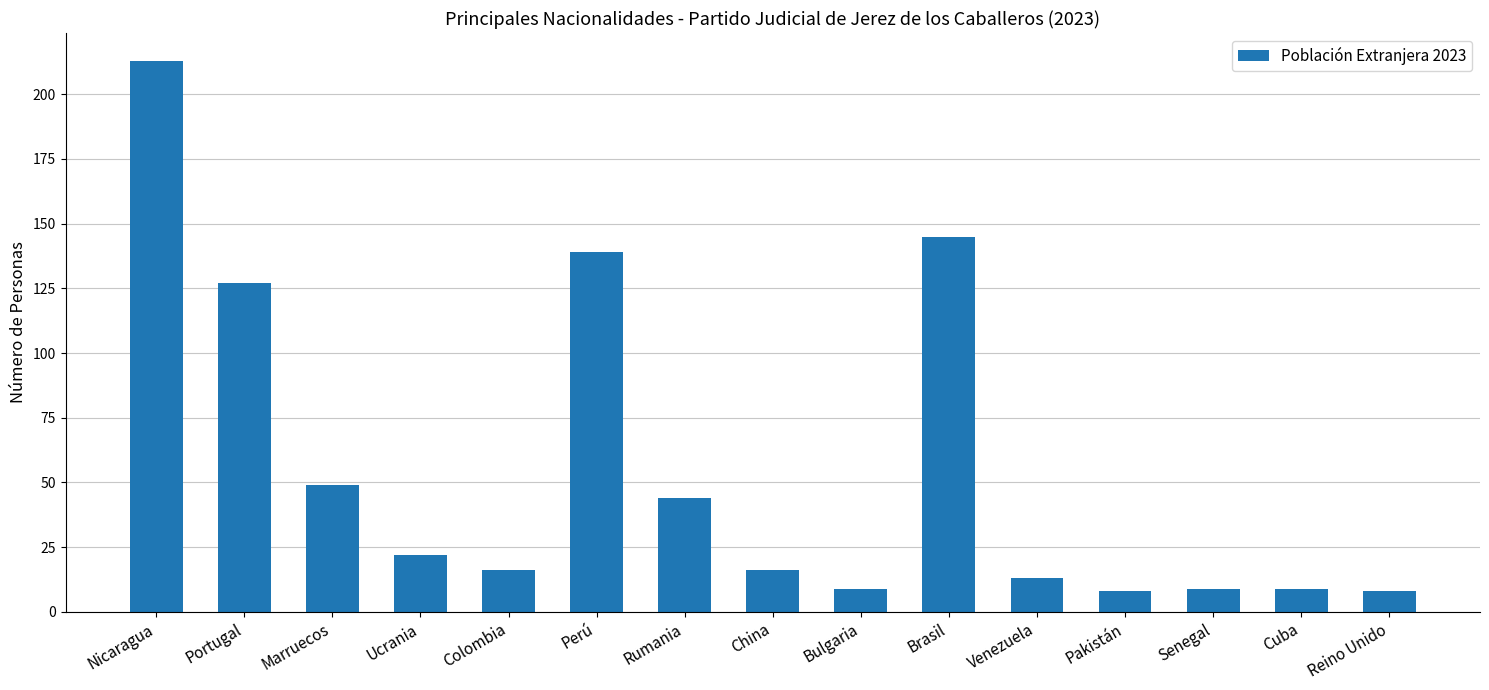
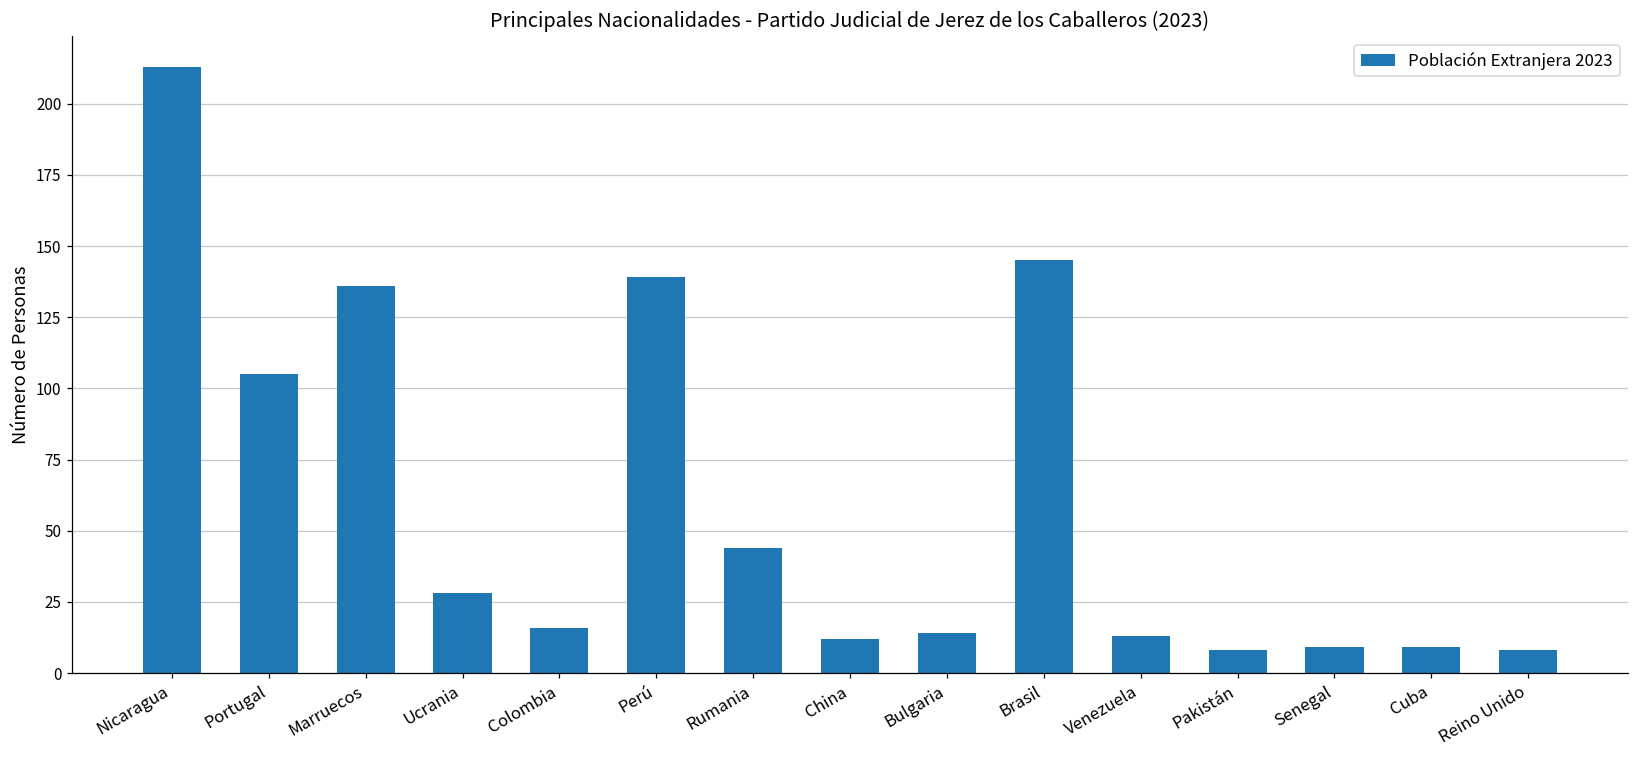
Portugal: 127 -> 105
Marruecos: 49 -> 136
Ucrania: 22 -> 28
China: 16 -> 12
Bulgaria: 9 -> 14
